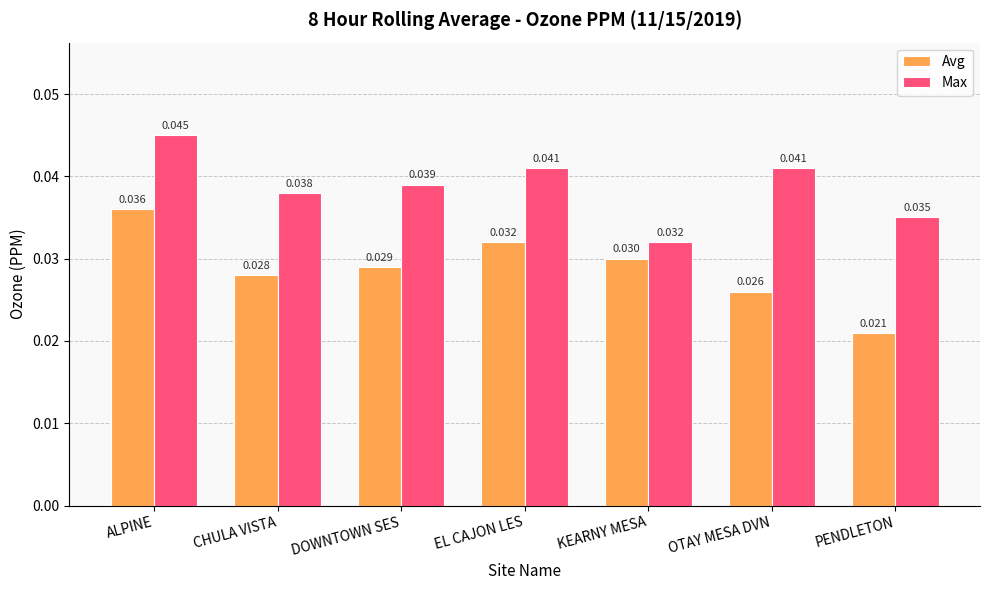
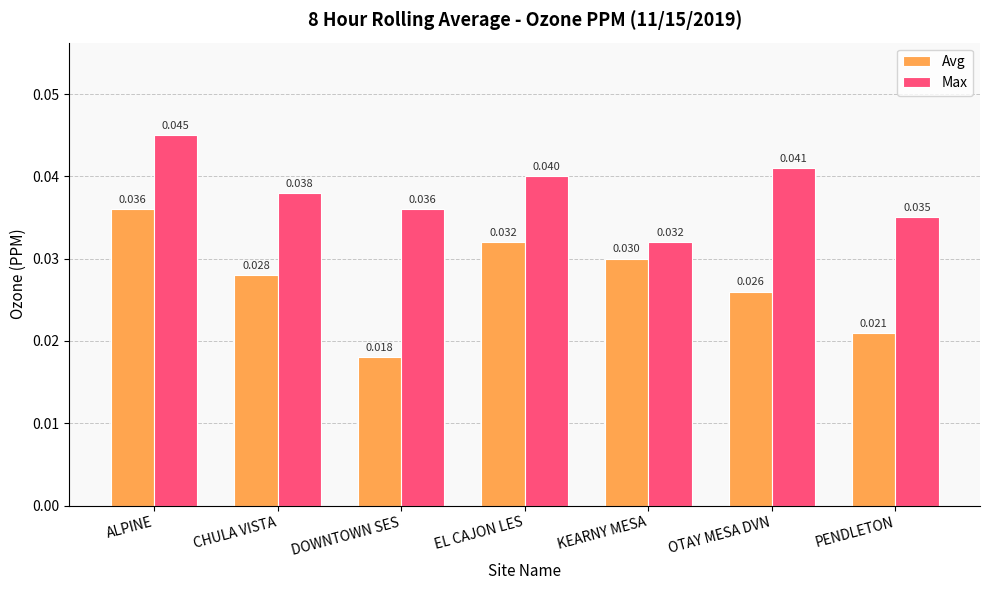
Avg, DOWNTOWN SES: 0.029 -> 0.018
Max, DOWNTOWN SES: 0.039 -> 0.036
Max, EL CAJON LES: 0.041 -> 0.040
